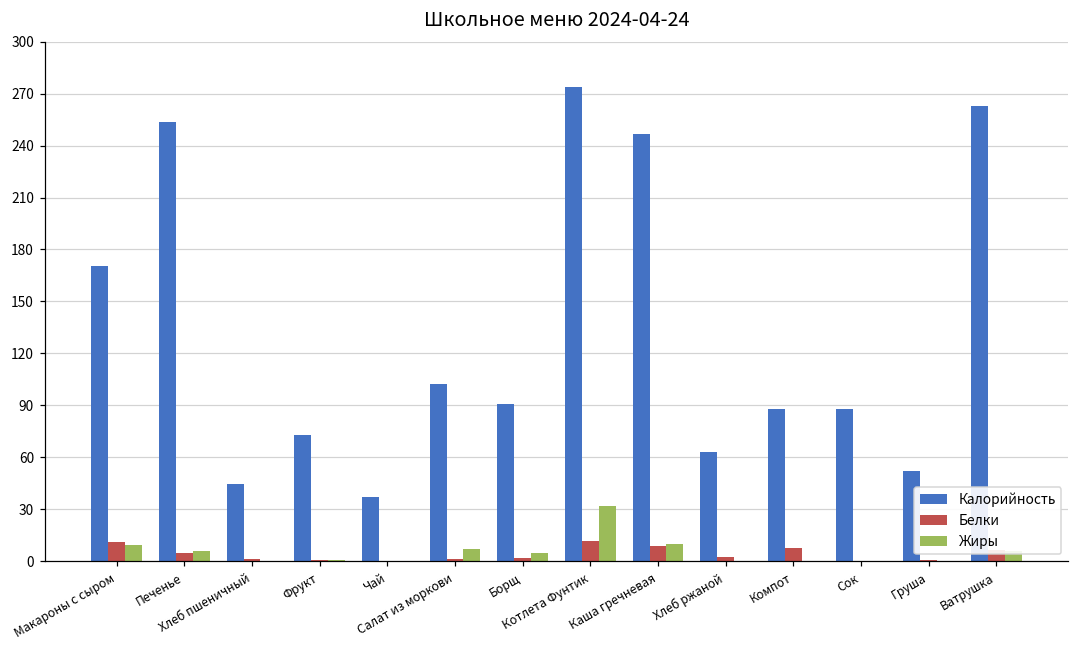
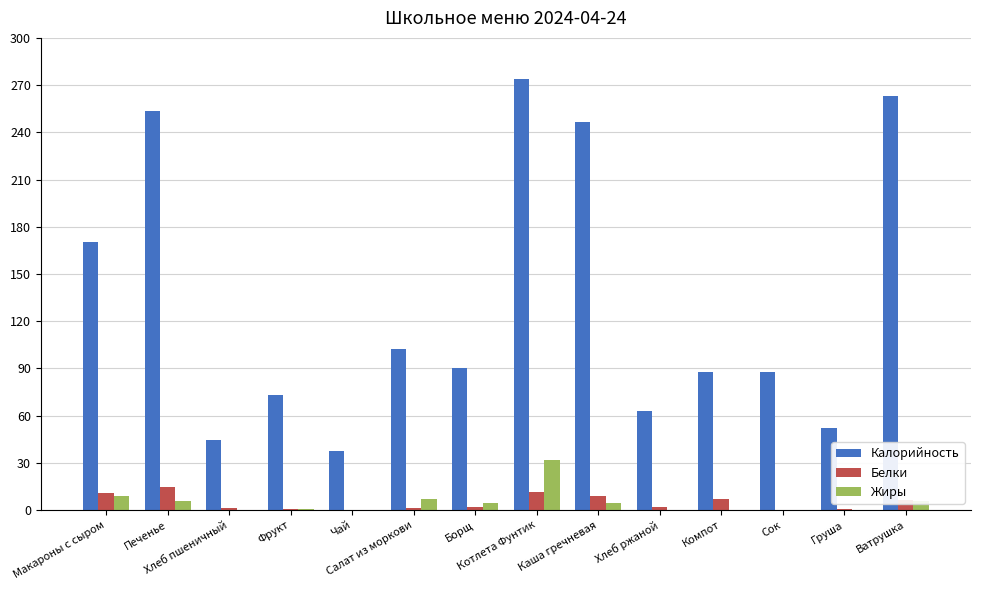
Белки, Печенье: 5 -> 15
Жиры, Каша гречневая: 10 -> 4
